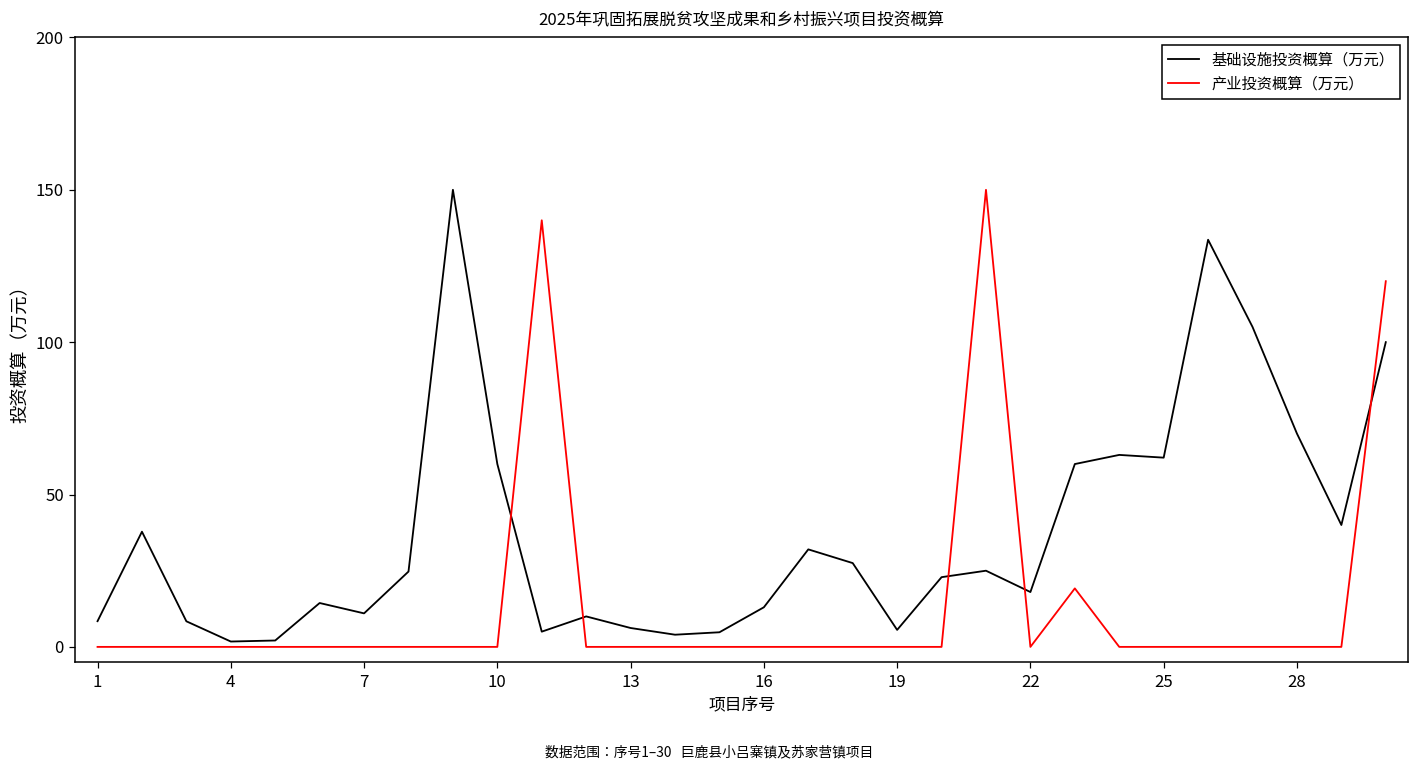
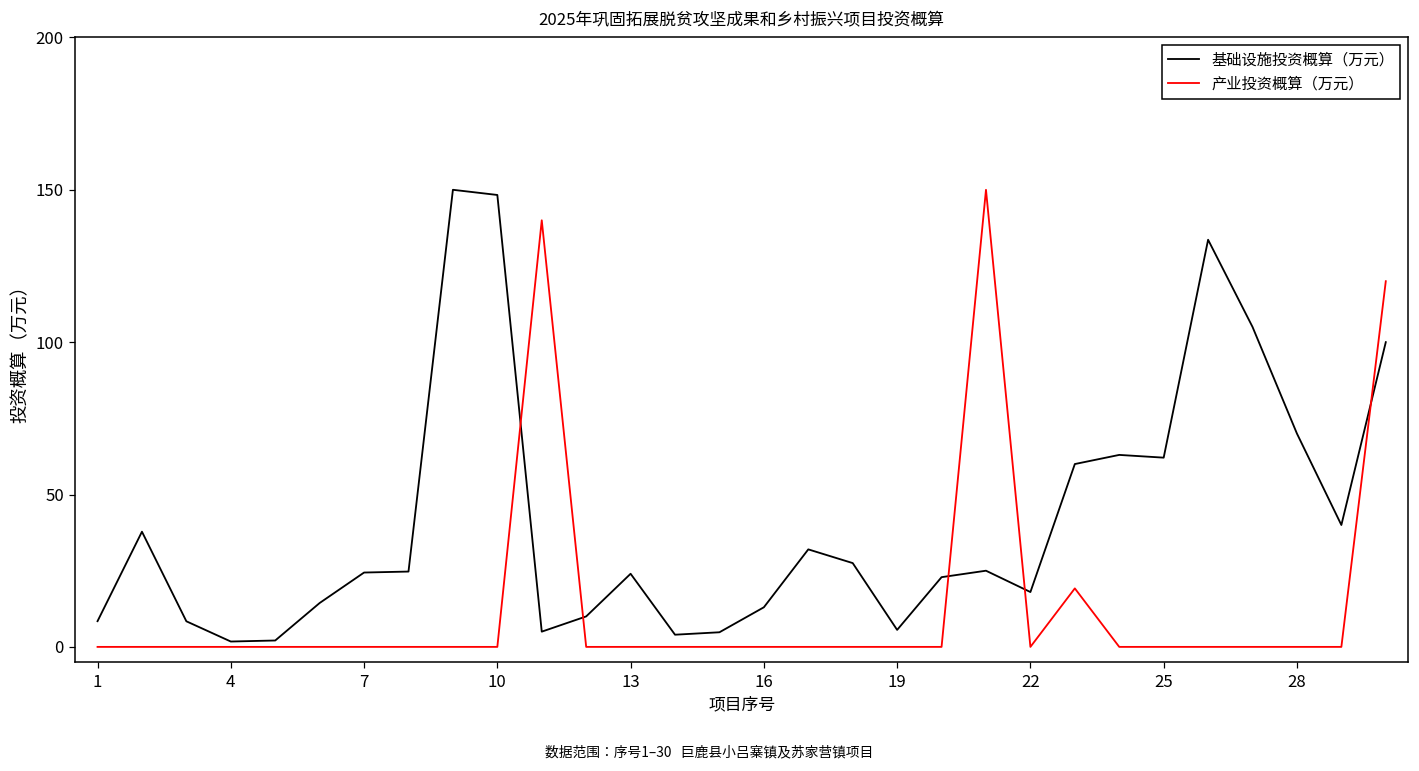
基础设施投资概算（万元）, 7: 11 -> 24
基础设施投资概算（万元）, 10: 60 -> 148
基础设施投资概算（万元）, 13: 6 -> 24
